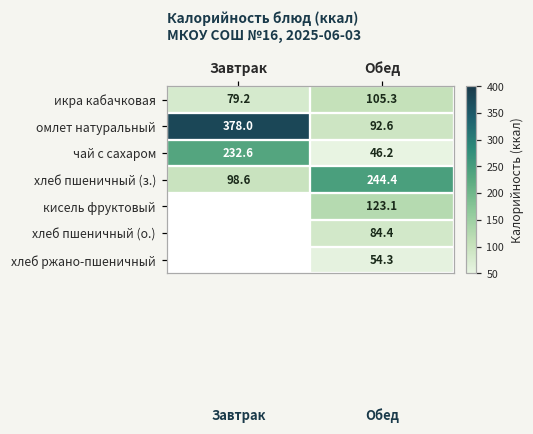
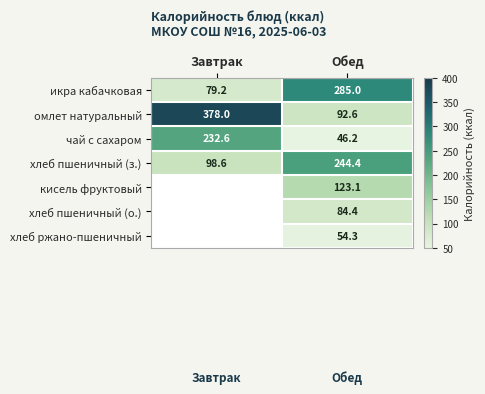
икра кабачковая, Обед: 105.3 -> 285.0
